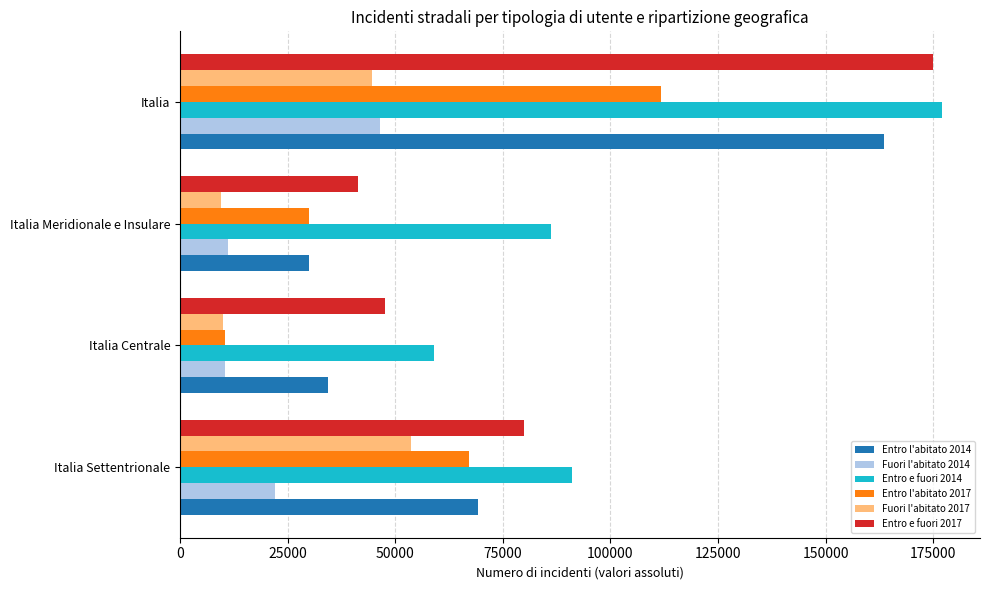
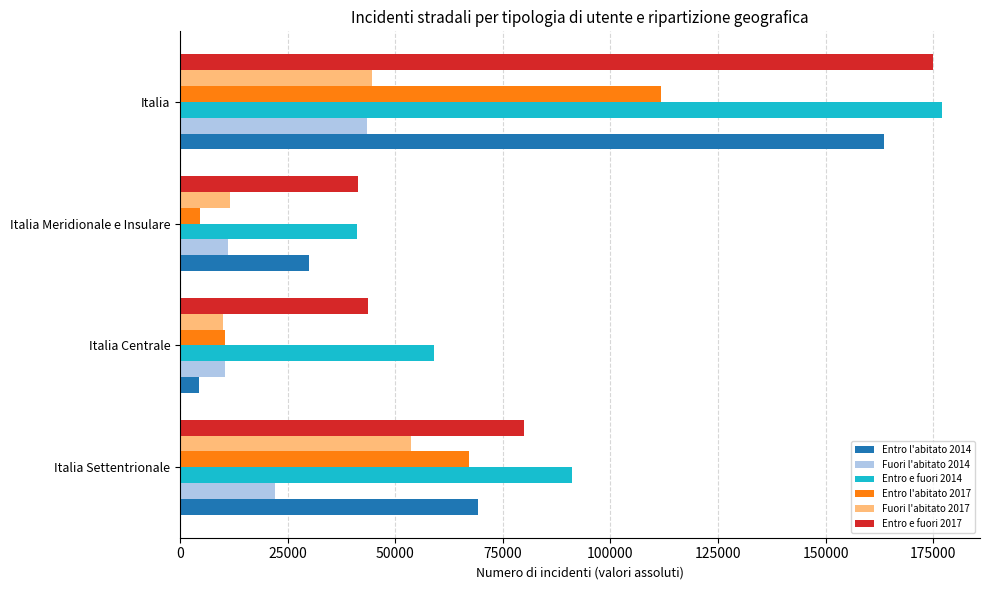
Fuori l'abitato 2014, Italia: 47000 -> 43000
Fuori l'abitato 2017, Italia Meridionale e Insulare: 10000 -> 11000
Entro l'abitato 2017, Italia Meridionale e Insulare: 30000 -> 5000
Entro e fuori 2014, Italia Meridionale e Insulare: 86000 -> 41000
Entro e fuori 2017, Italia Centrale: 47000 -> 44000
Entro l'abitato 2014, Italia Centrale: 34000 -> 4000
